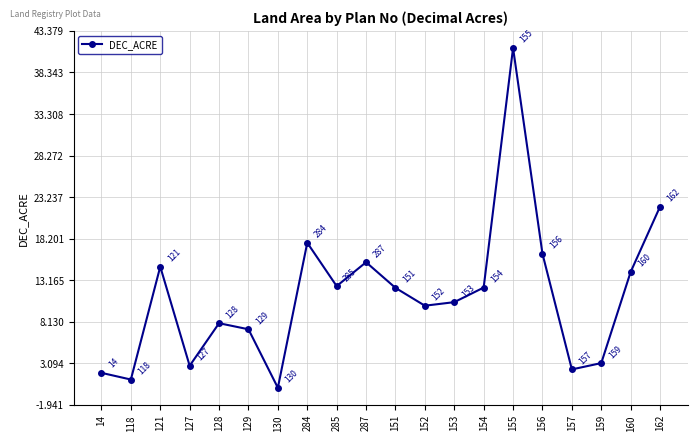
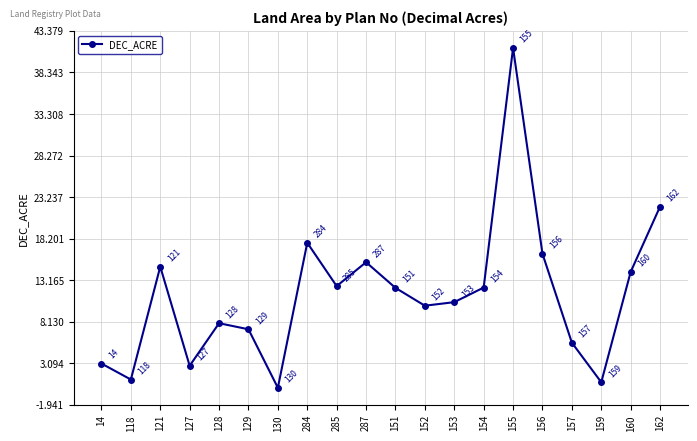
14: 2 -> 3
157: 2 -> 6
159: 3 -> 1
